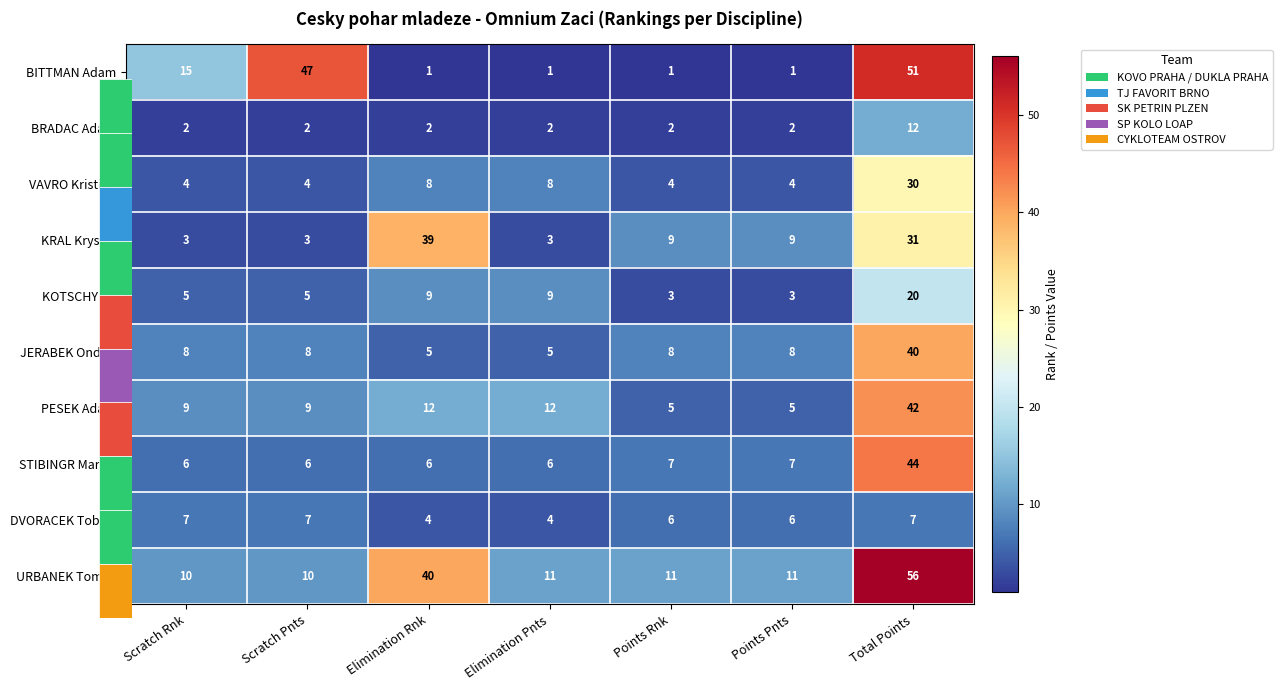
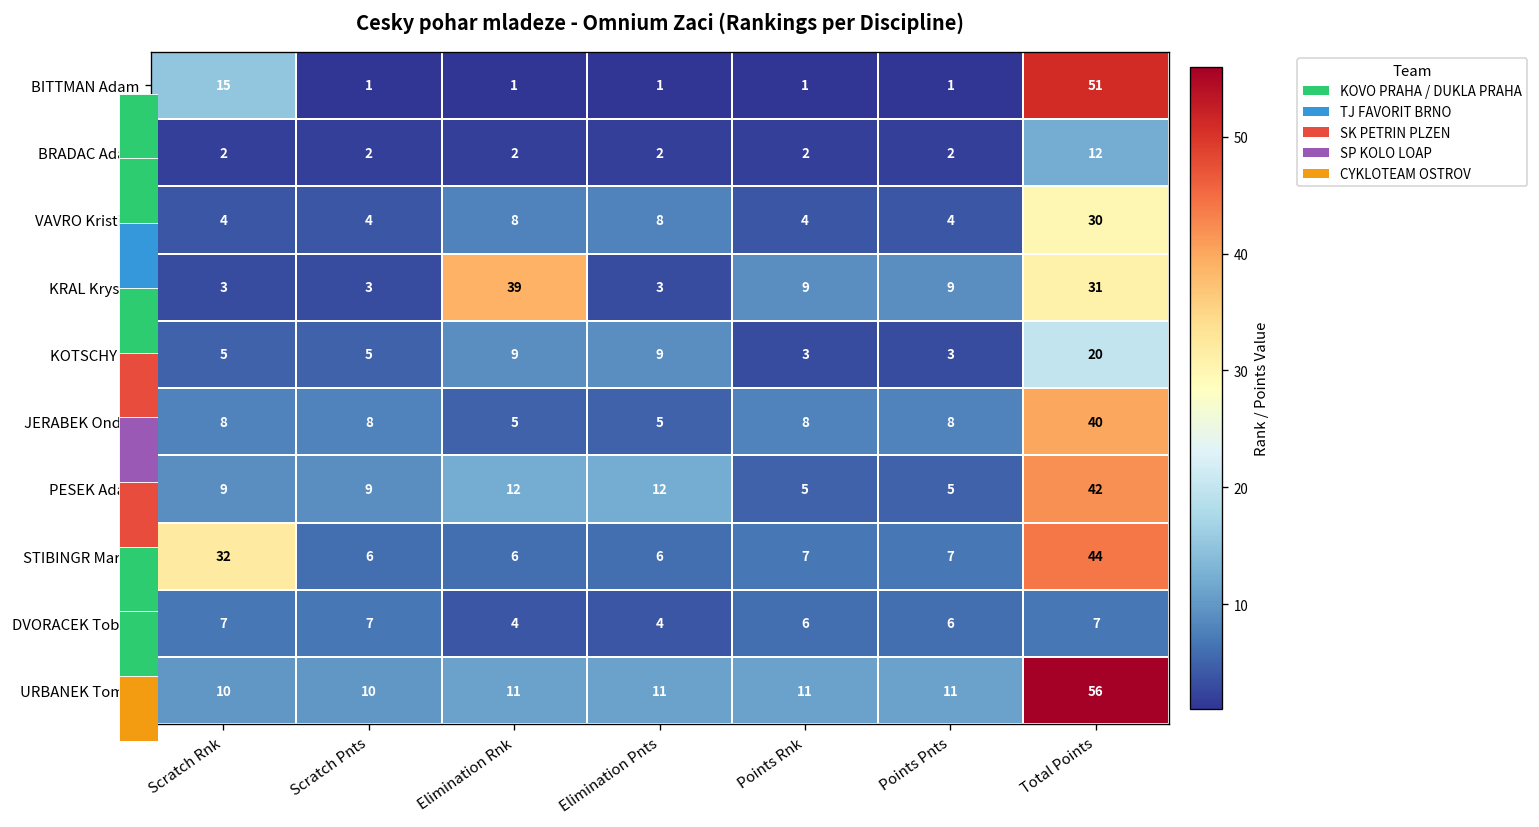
BITTMAN Adam, Scratch Pnts: 47 -> 1
STIBINGR Martin, Scratch Rnk: 6 -> 32
URBANEK Tomas, Elimination Rnk: 40 -> 11
